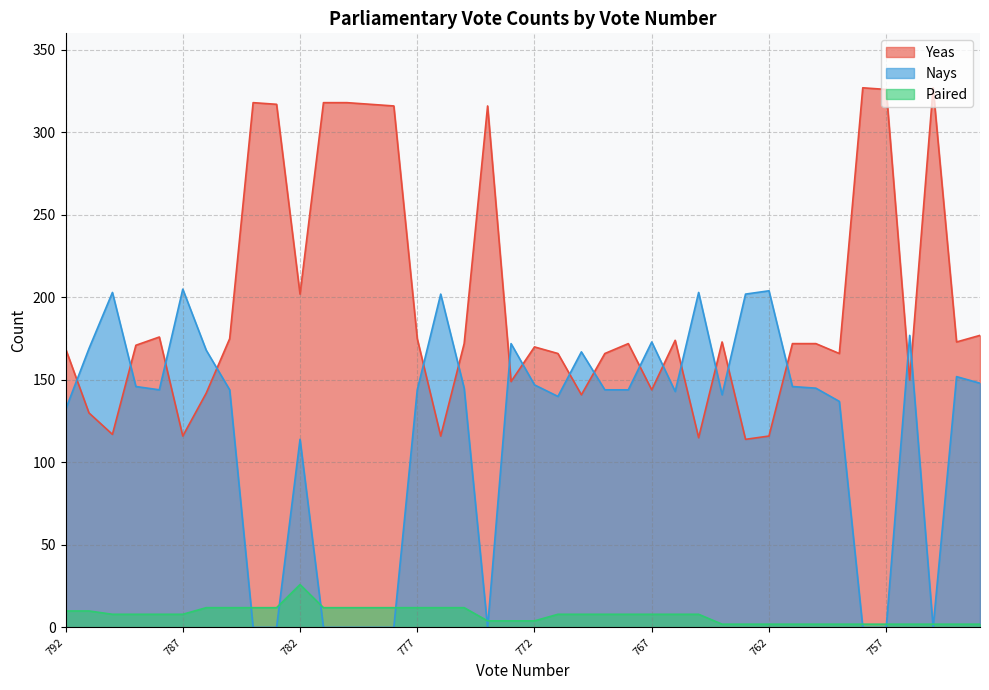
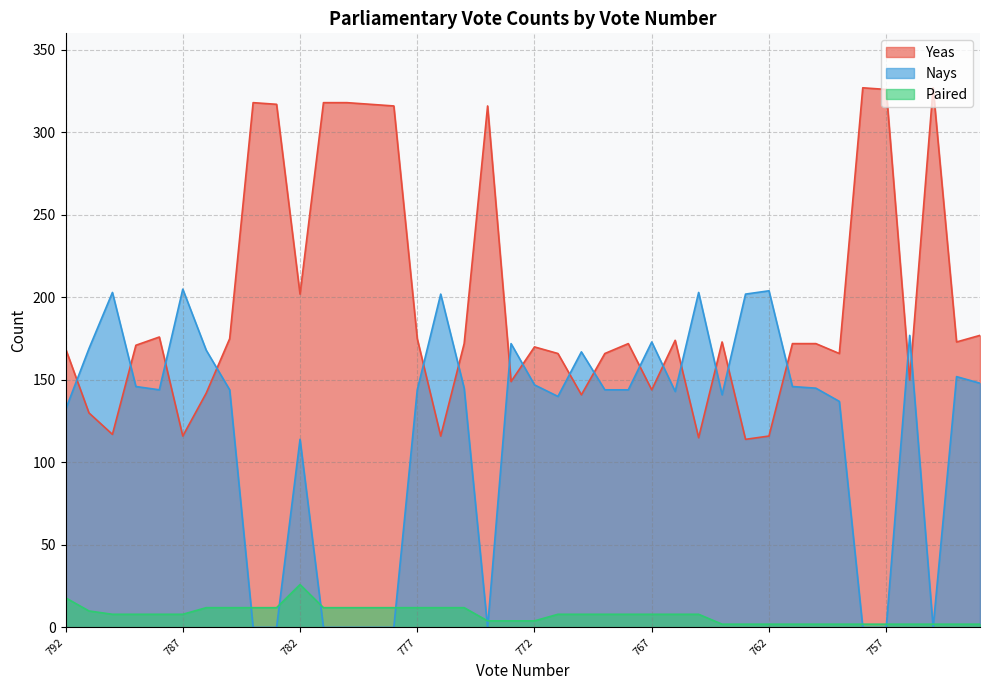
Paired, 792: 10 -> 18
